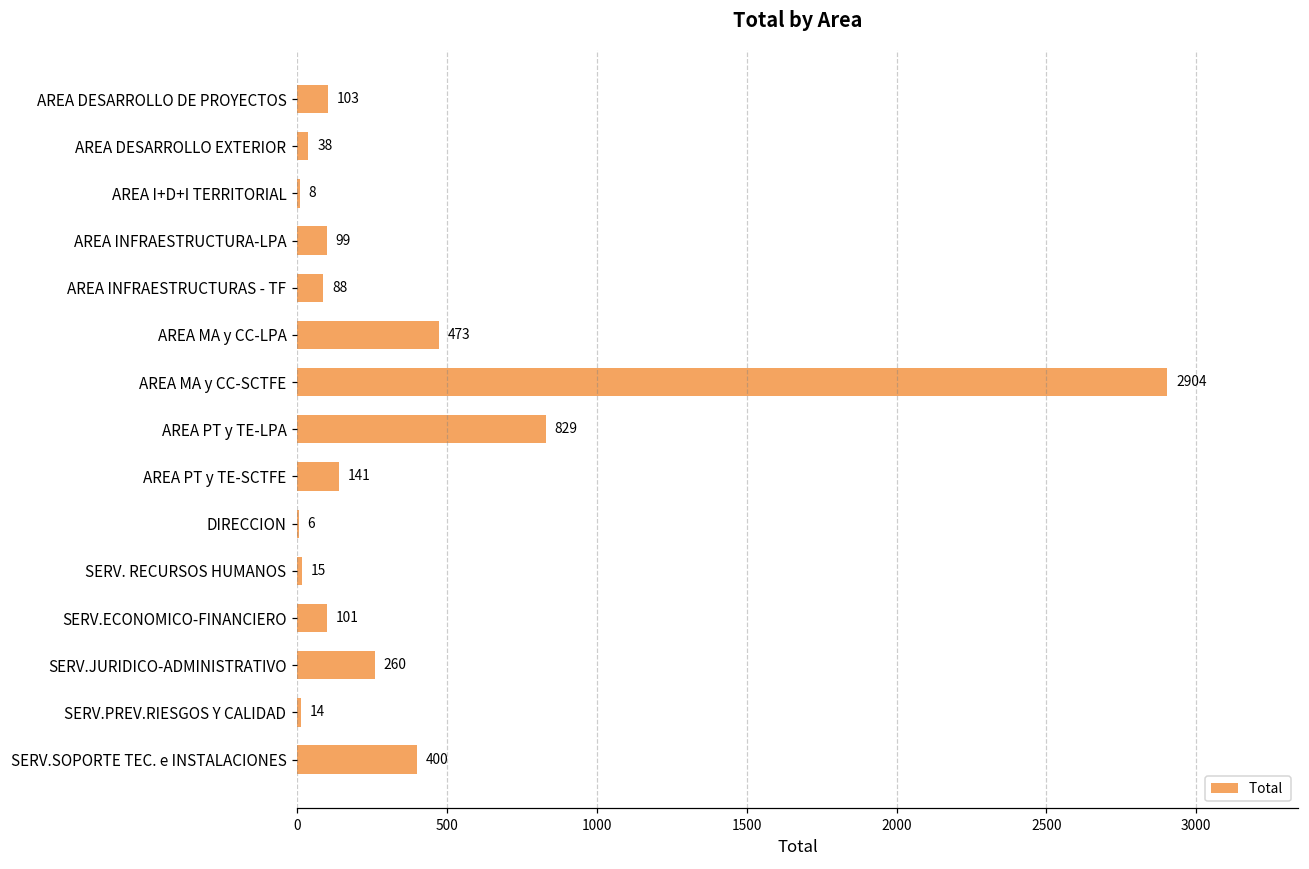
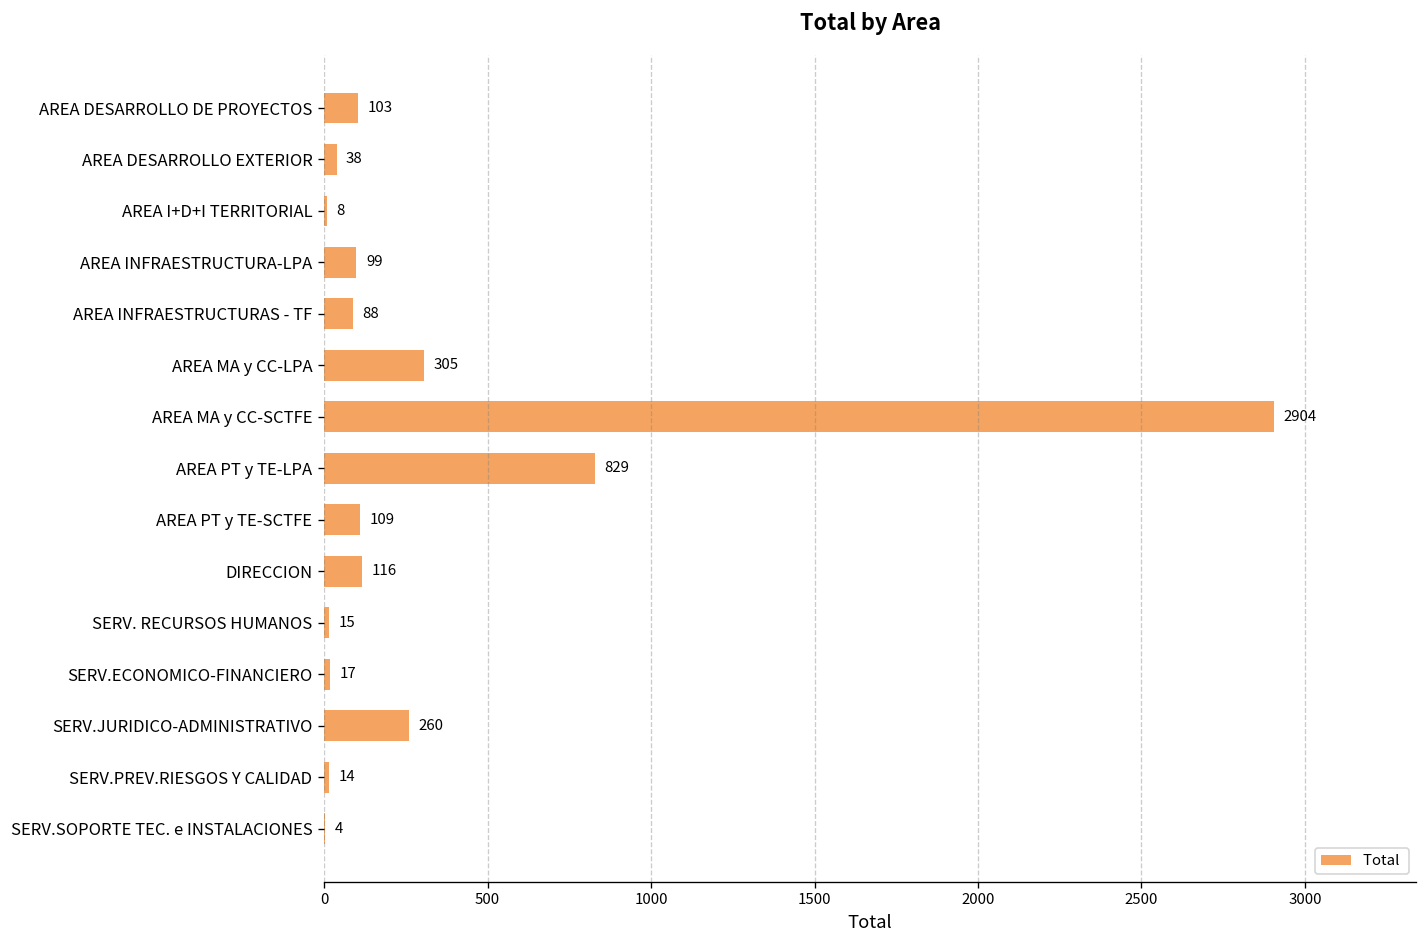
AREA MA y CC-LPA: 473 -> 305
AREA PT y TE-SCTFE: 141 -> 109
DIRECCION: 6 -> 116
SERV.ECONOMICO-FINANCIERO: 101 -> 17
SERV.SOPORTE TEC. e INSTALACIONES: 400 -> 4
